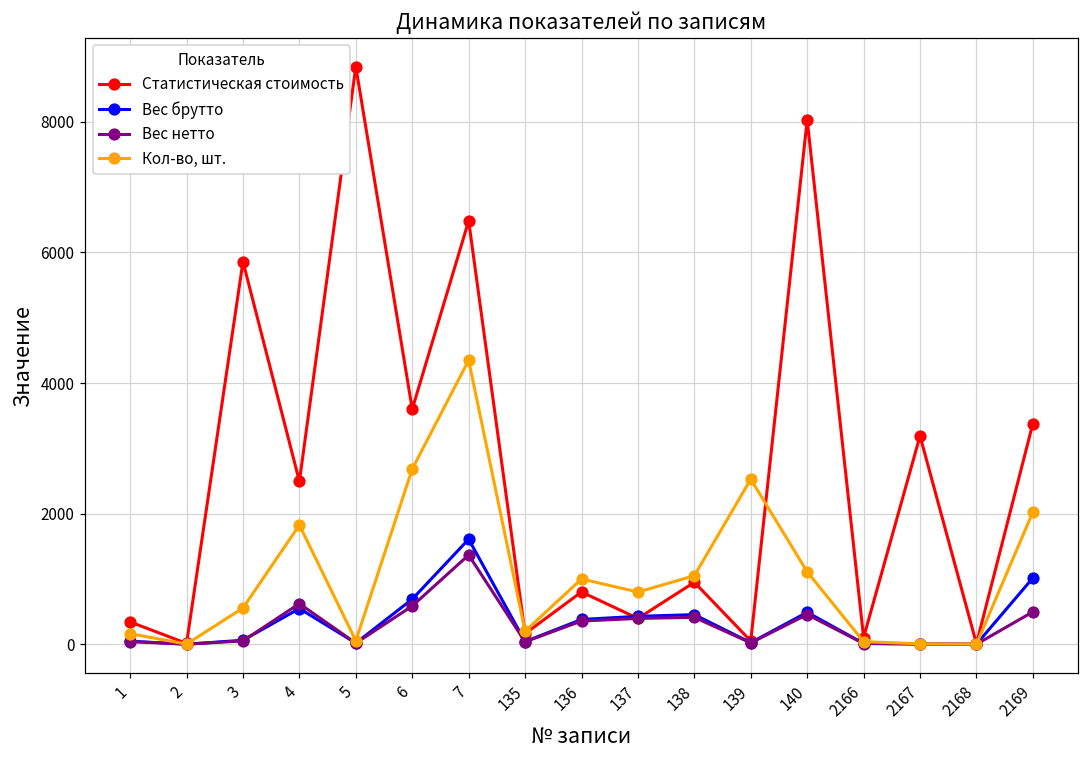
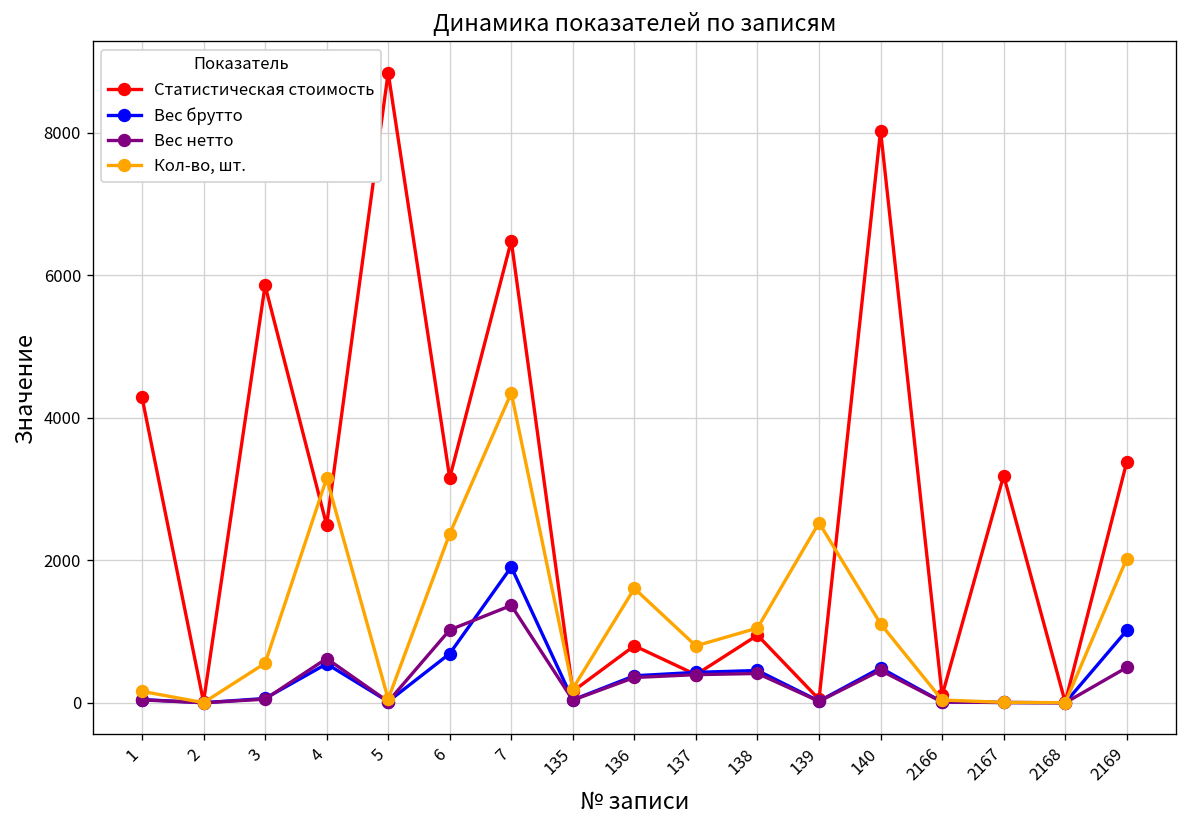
Статистическая стоимость, 1: 300 -> 4300
Кол-во, шт., 4: 1800 -> 3200
Статистическая стоимость, 6: 3600 -> 3200
Вес нетто, 6: 600 -> 1000
Кол-во, шт., 6: 2700 -> 2400
Вес брутто, 7: 1600 -> 1900
Кол-во, шт., 136: 1000 -> 1600
